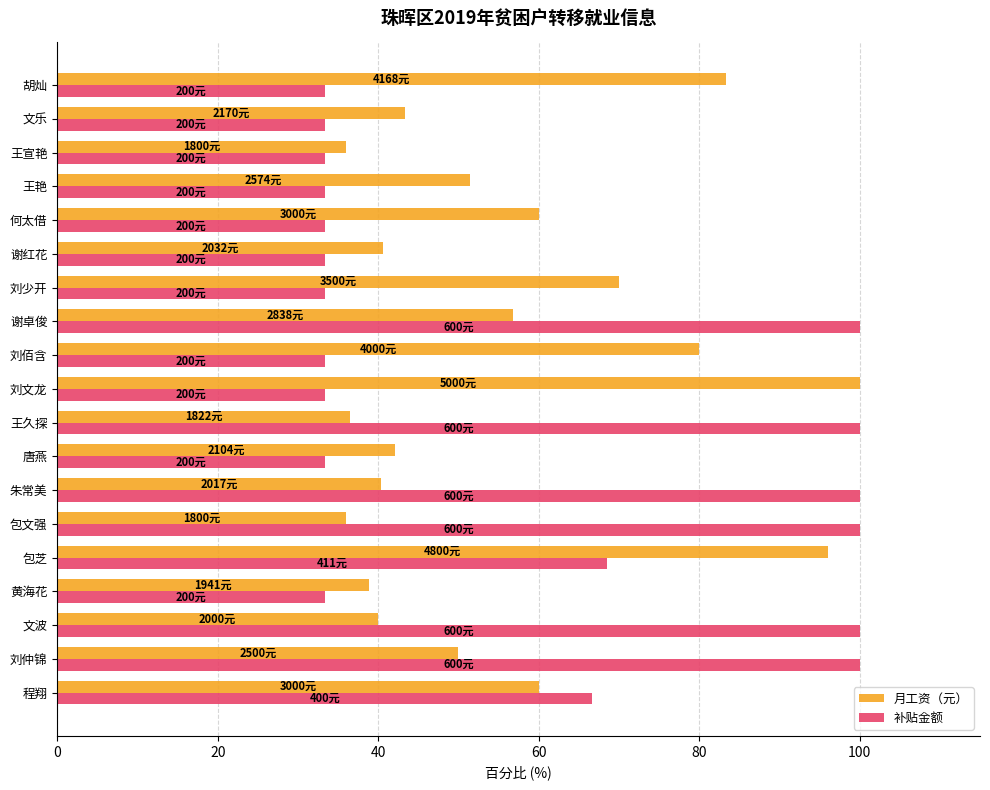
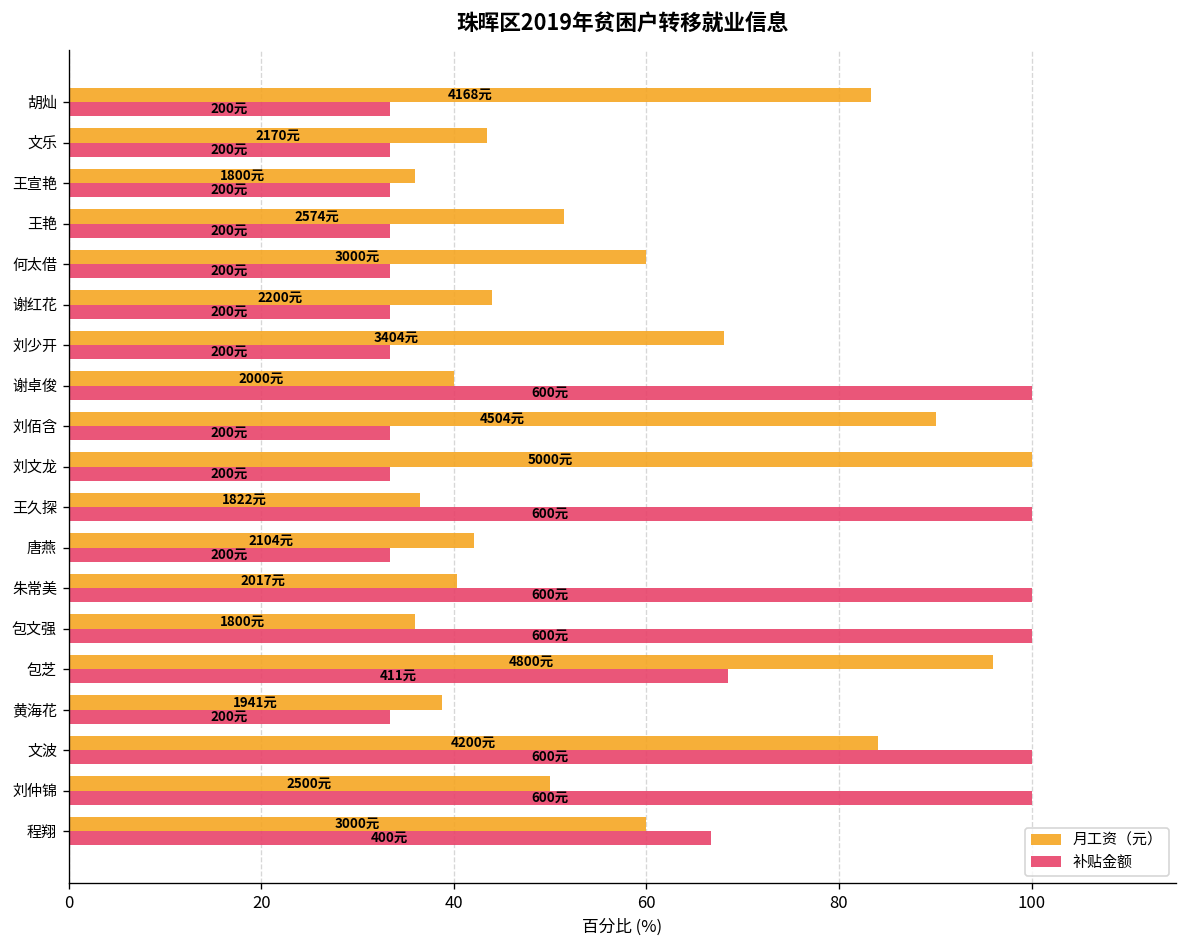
月工资（元）, 谢红花: 2032元 -> 2200元
月工资（元）, 刘少开: 3500元 -> 3404元
月工资（元）, 谢卓俊: 2838元 -> 2000元
月工资（元）, 刘佰含: 4000元 -> 4504元
月工资（元）, 文波: 2000元 -> 4200元
